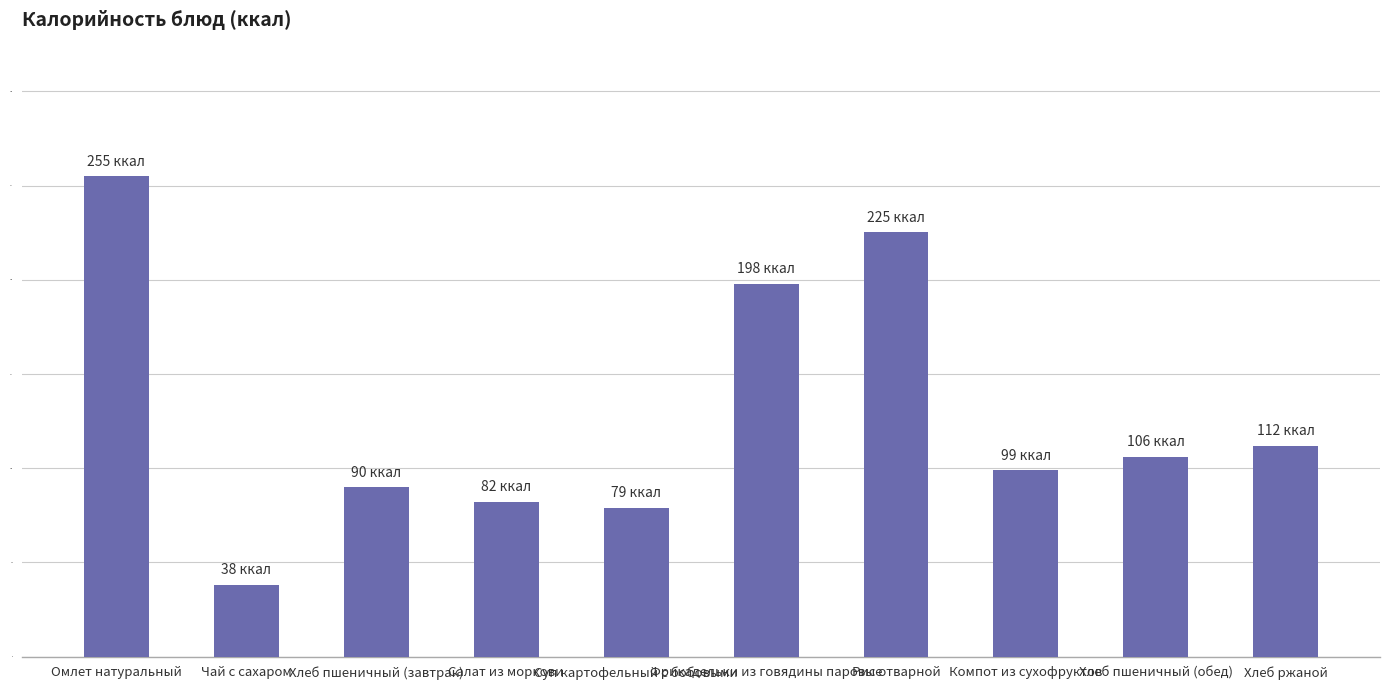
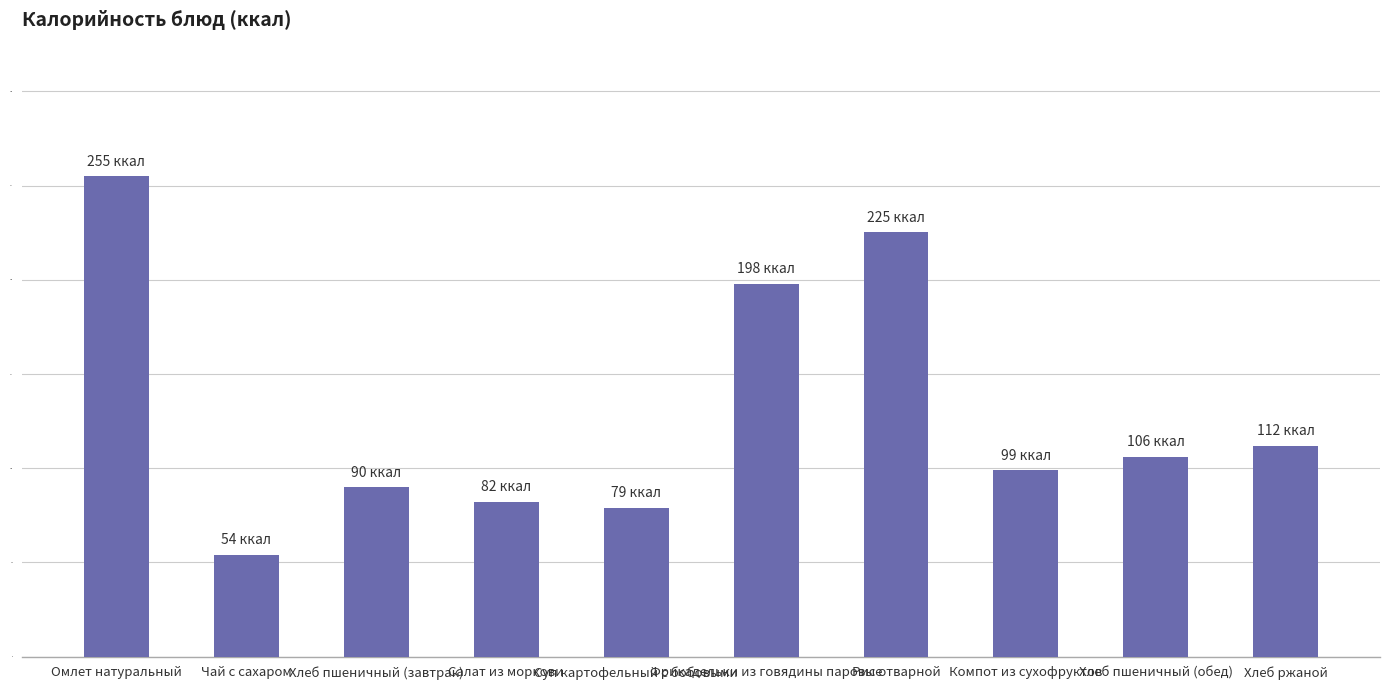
Чай с сахаром: 38 -> 54
